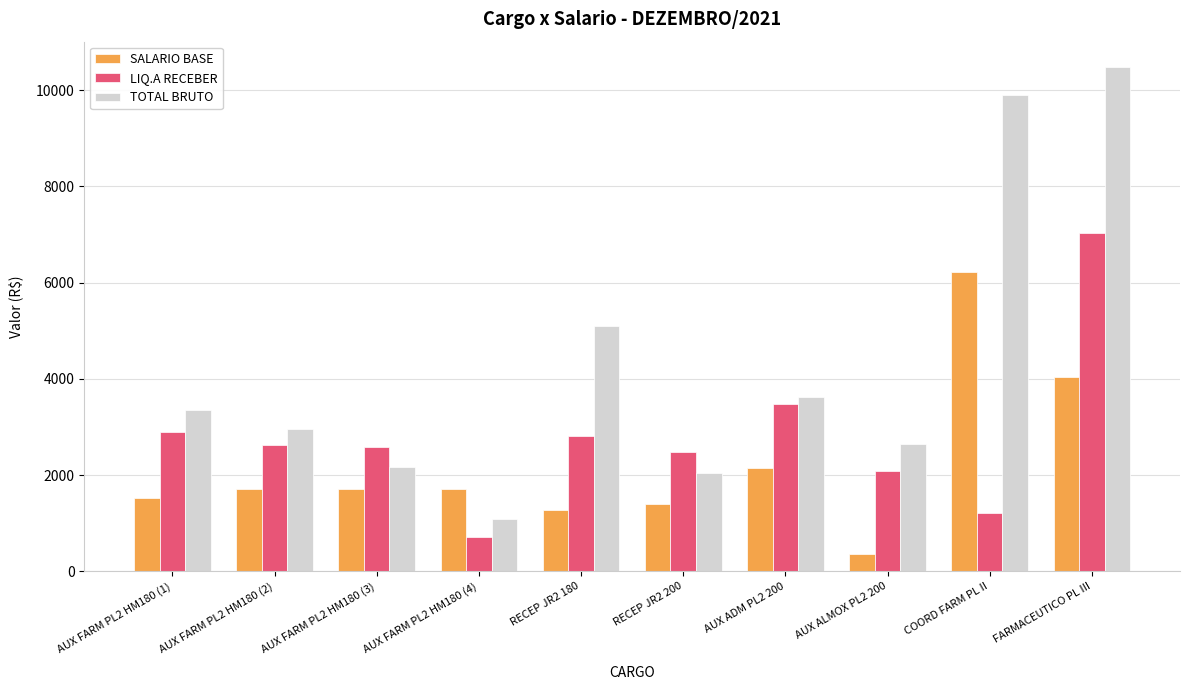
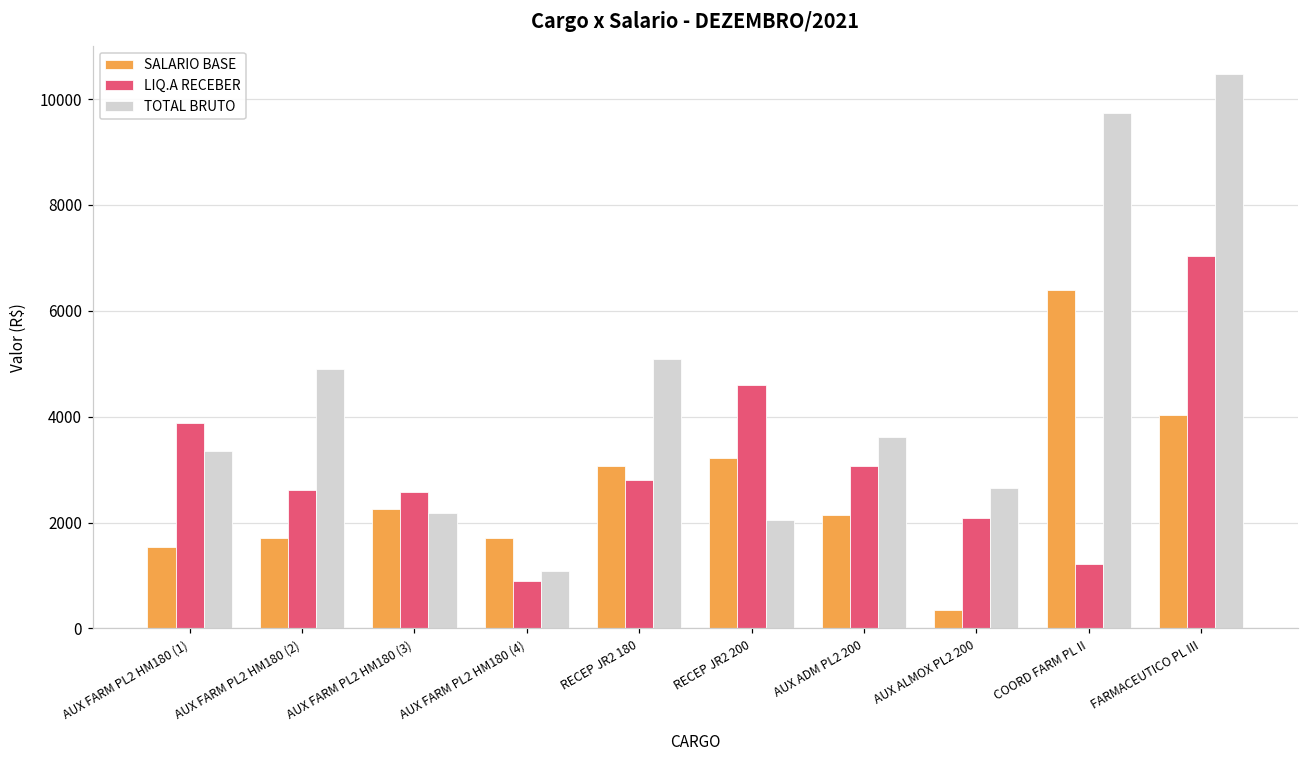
LIQ.A RECEBER, AUX FARM PL2 HM180 (1): 2900 -> 3900
TOTAL BRUTO, AUX FARM PL2 HM180 (2): 3000 -> 4900
SALARIO BASE, AUX FARM PL2 HM180 (3): 1700 -> 2300
LIQ.A RECEBER, AUX FARM PL2 HM180 (4): 700 -> 900
SALARIO BASE, RECEP JR2 180: 1300 -> 3100
SALARIO BASE, RECEP JR2 200: 1400 -> 3200
LIQ.A RECEBER, RECEP JR2 200: 2500 -> 4600
LIQ.A RECEBER, AUX ADM PL2 200: 3500 -> 3100
SALARIO BASE, COORD FARM PL II: 6200 -> 6400
TOTAL BRUTO, COORD FARM PL II: 9900 -> 9700
